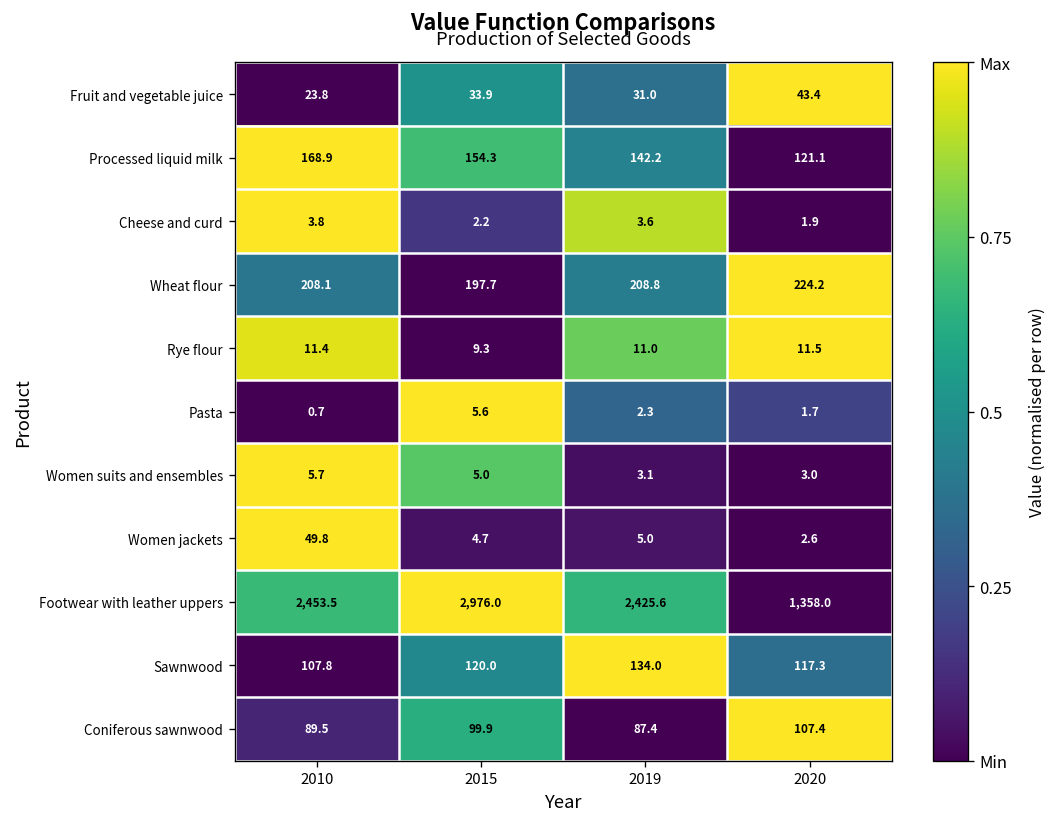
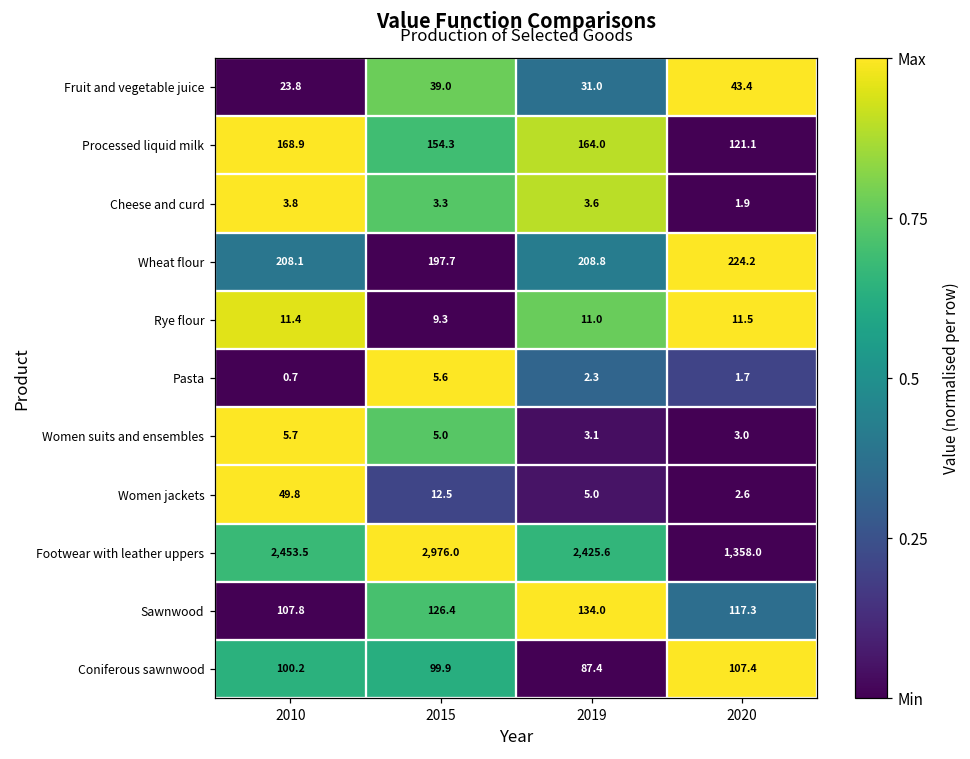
Fruit and vegetable juice, 2015: 33.9 -> 39.0
Processed liquid milk, 2019: 142.2 -> 164.0
Cheese and curd, 2015: 2.2 -> 3.3
Women jackets, 2015: 4.7 -> 12.5
Sawnwood, 2015: 120.0 -> 126.4
Coniferous sawnwood, 2010: 89.5 -> 100.2
